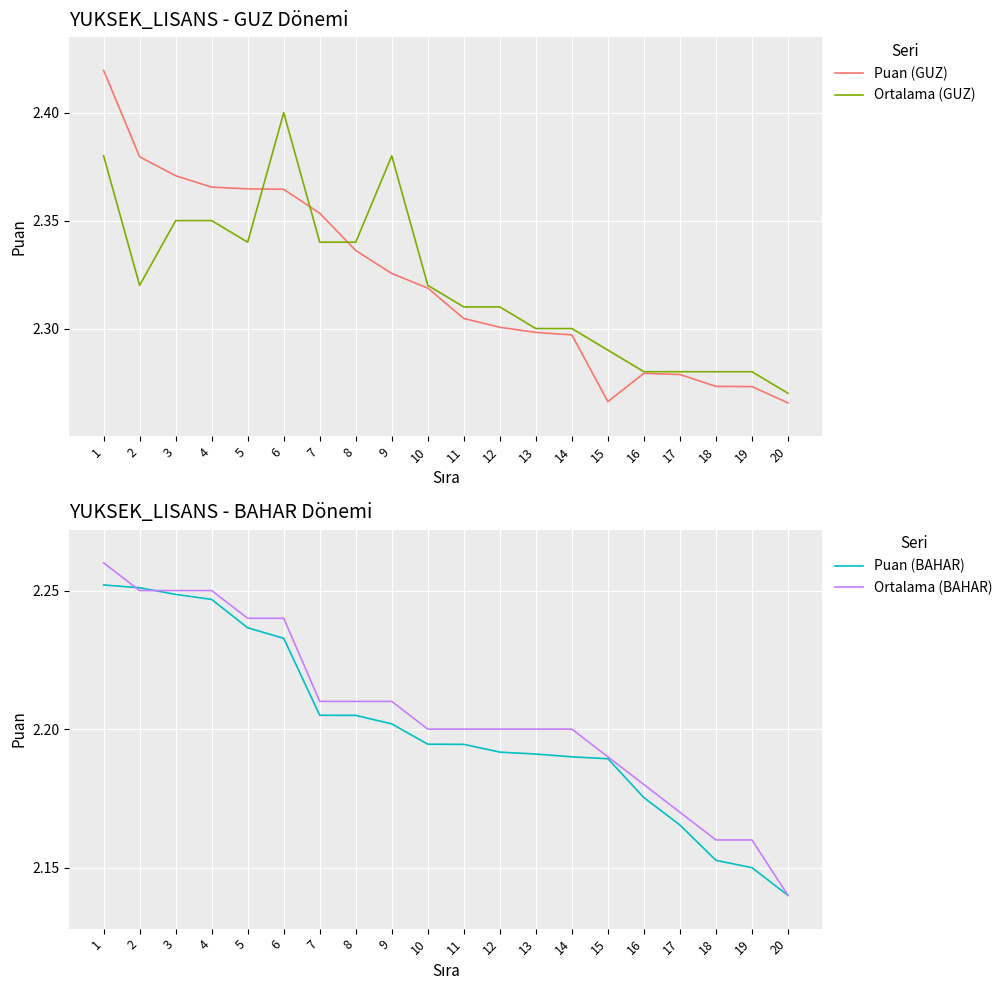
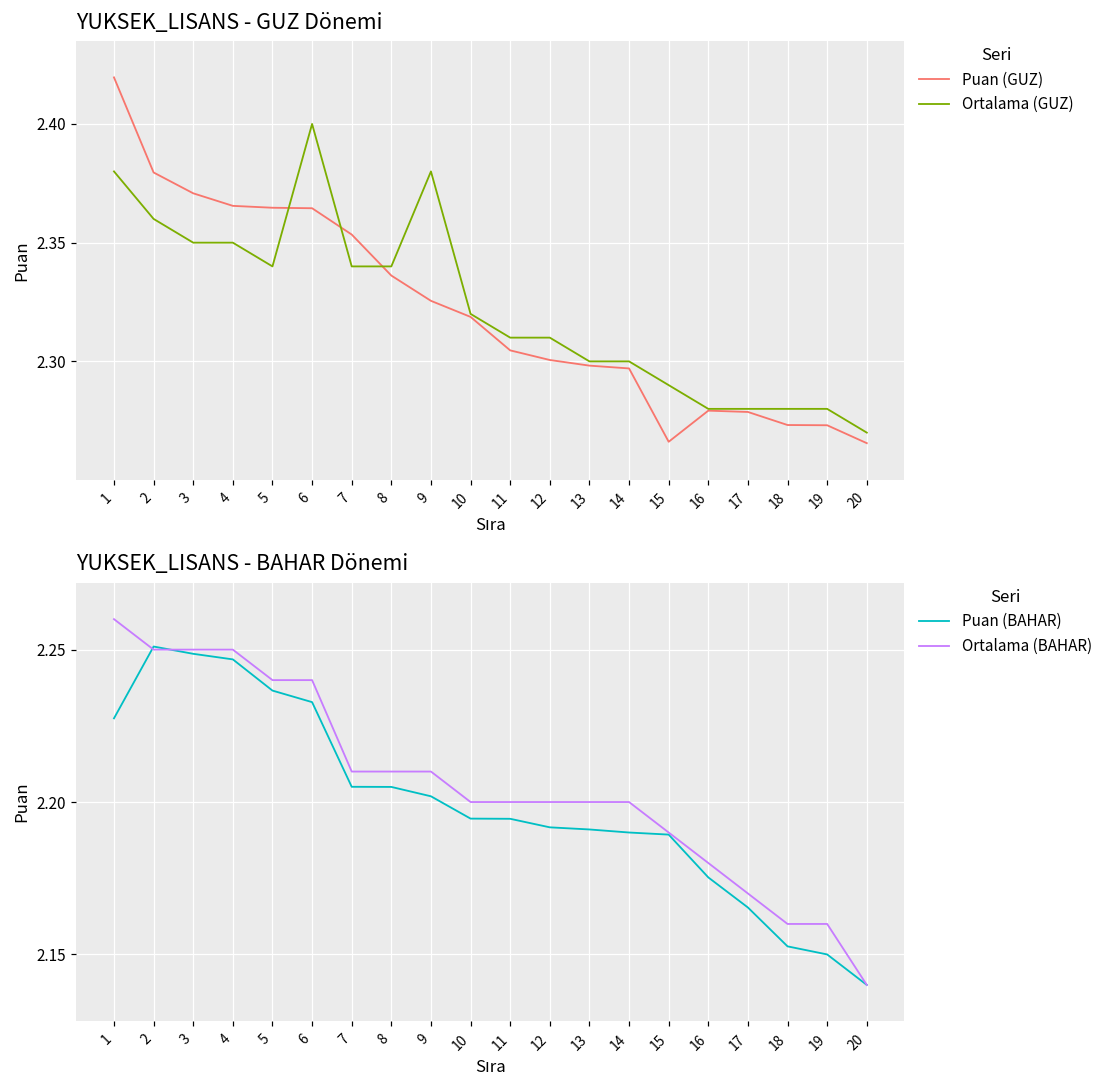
YUKSEK_LISANS - GUZ Dönemi, Ortalama (GUZ), 2: 2.32 -> 2.36
YUKSEK_LISANS - BAHAR Dönemi, Puan (BAHAR), 1: 2.252 -> 2.227
